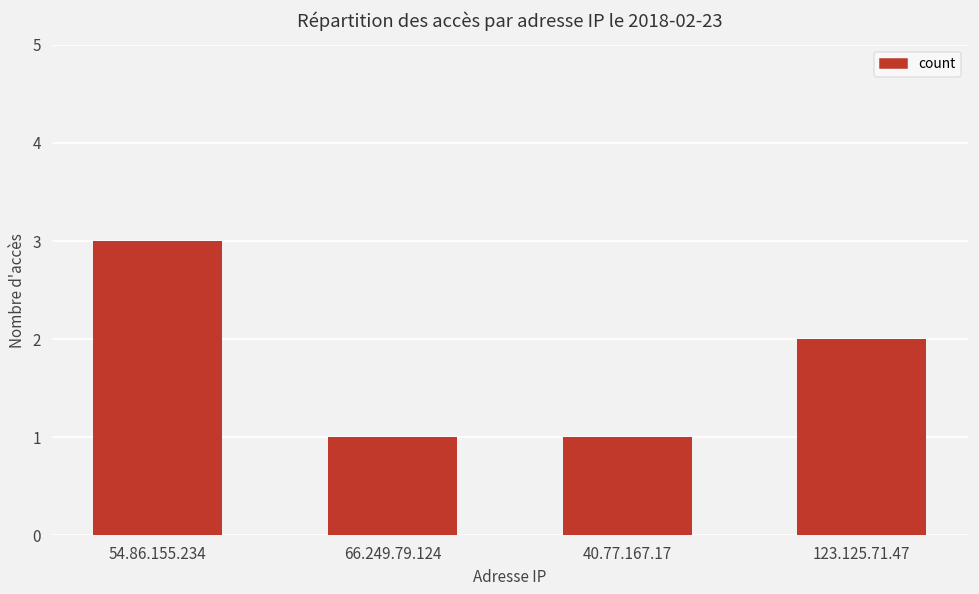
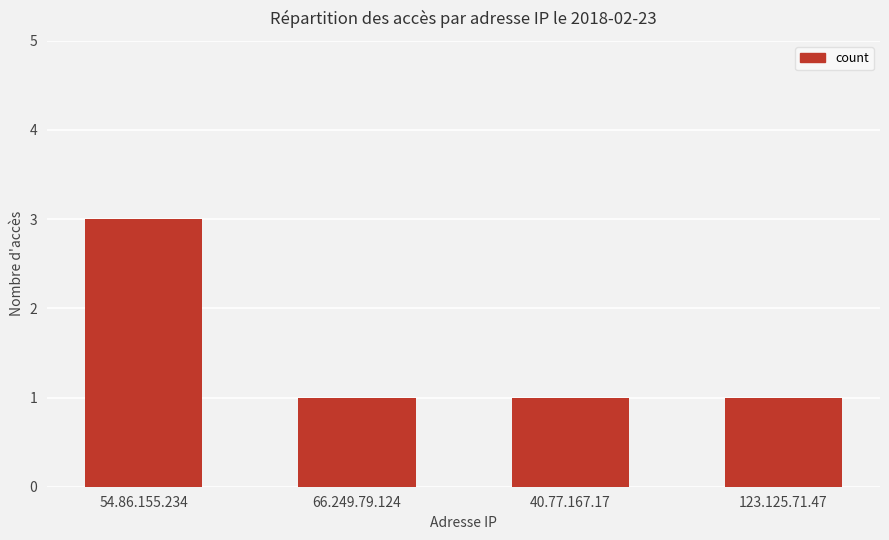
123.125.71.47: 2 -> 1
